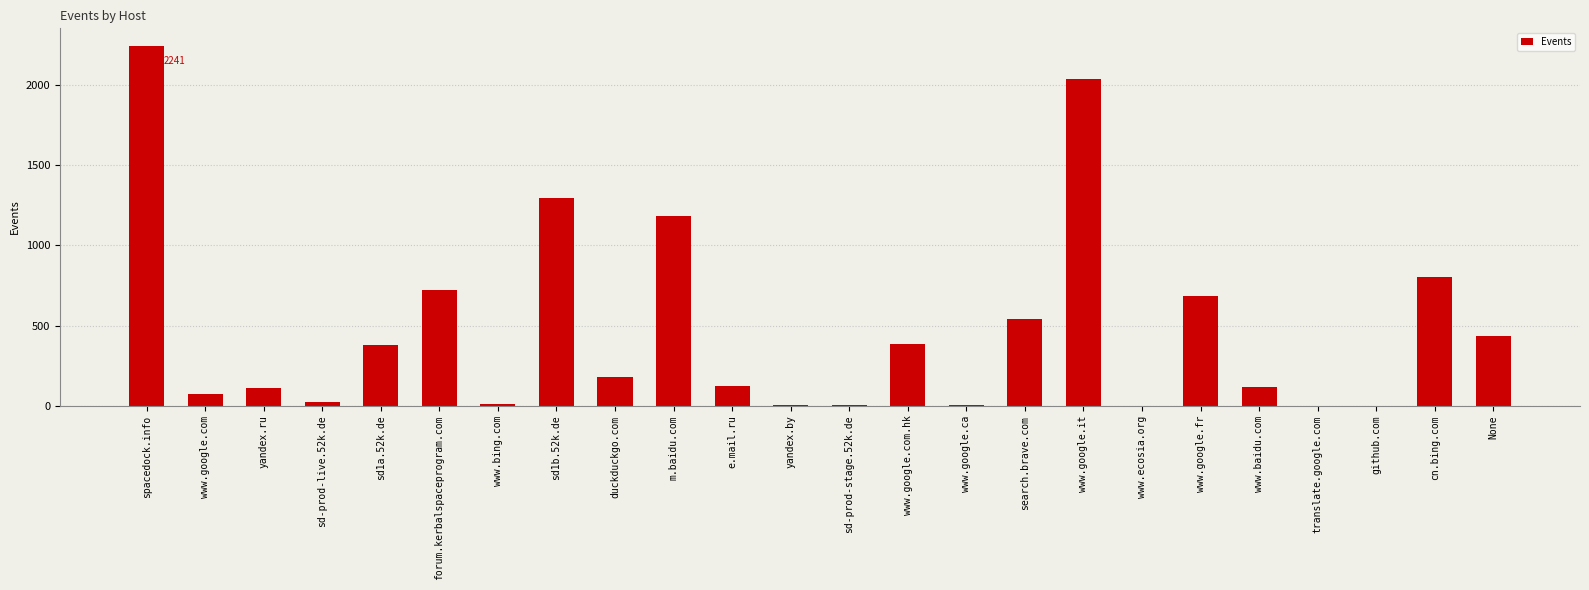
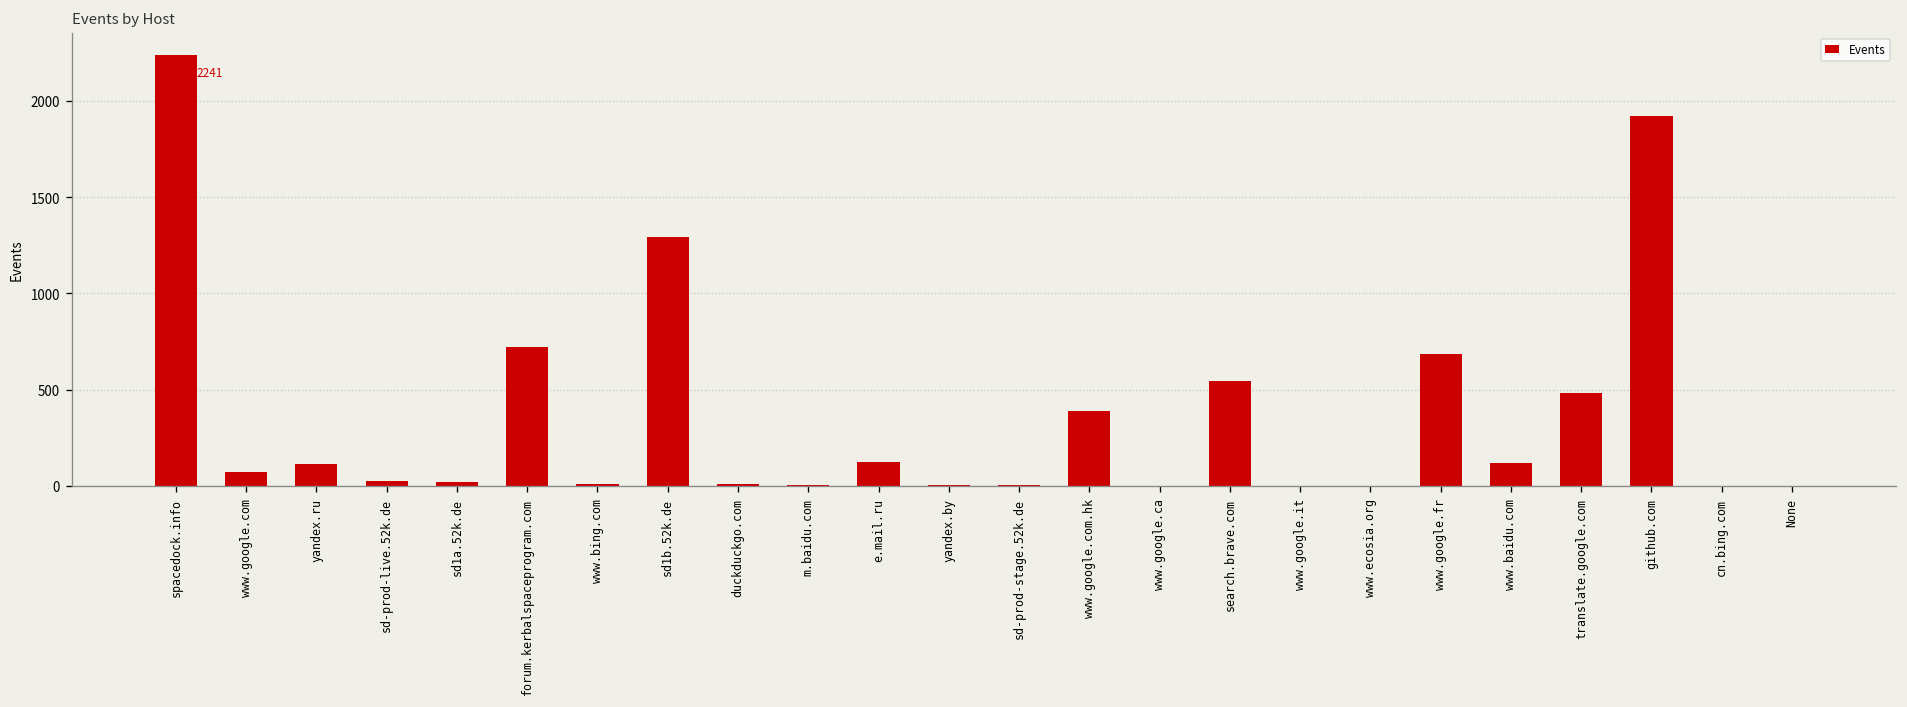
sd1a.52k.de: 380 -> 20
duckduckgo.com: 180 -> 10
m.baidu.com: 1190 -> 0
www.google.it: 2040 -> 0
translate.google.com: 0 -> 480
github.com: 0 -> 1920
cn.bing.com: 810 -> 0
None: 430 -> 0
